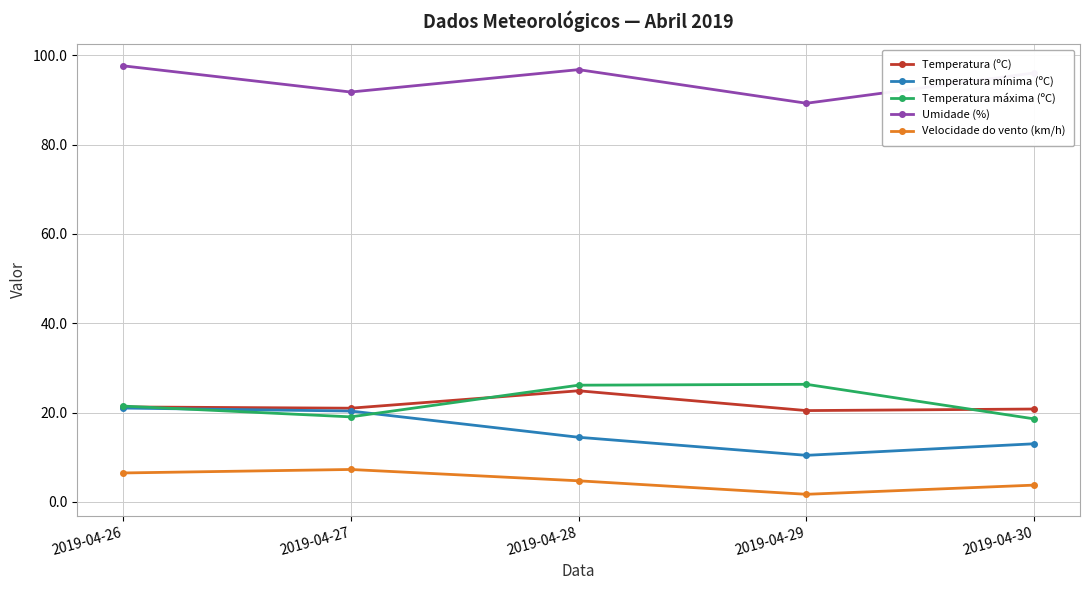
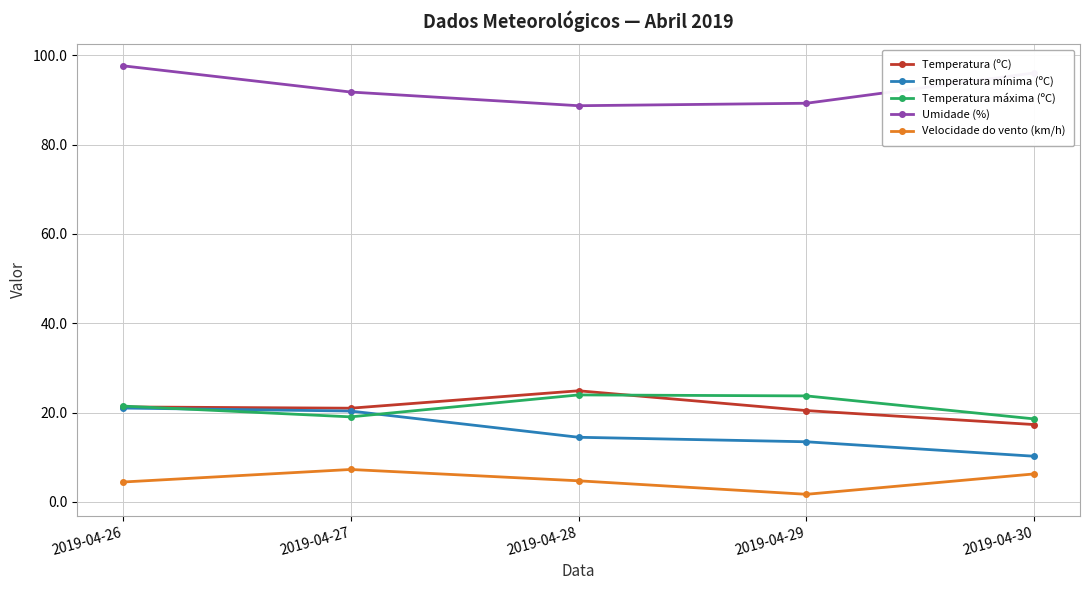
Velocidade do vento (km/h), 2019-04-26: 6 -> 4
Temperatura máxima (ºC), 2019-04-28: 26 -> 24
Umidade (%), 2019-04-28: 97 -> 89
Temperatura mínima (ºC), 2019-04-29: 10 -> 13
Temperatura máxima (ºC), 2019-04-29: 26 -> 24
Temperatura (ºC), 2019-04-30: 21 -> 17
Temperatura mínima (ºC), 2019-04-30: 13 -> 10
Velocidade do vento (km/h), 2019-04-30: 4 -> 6
